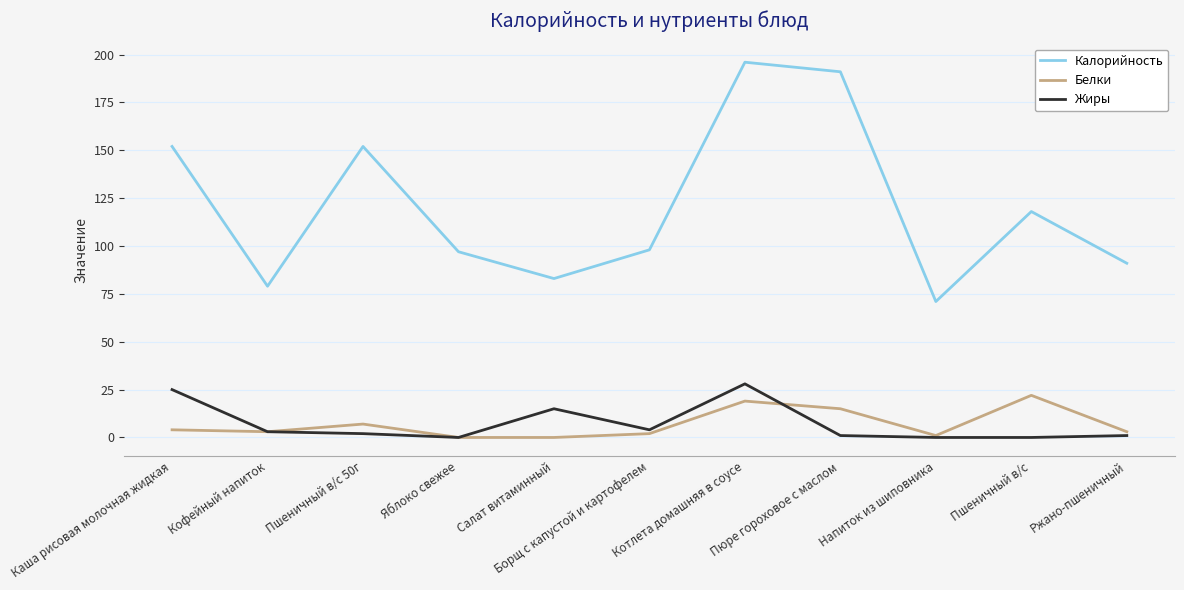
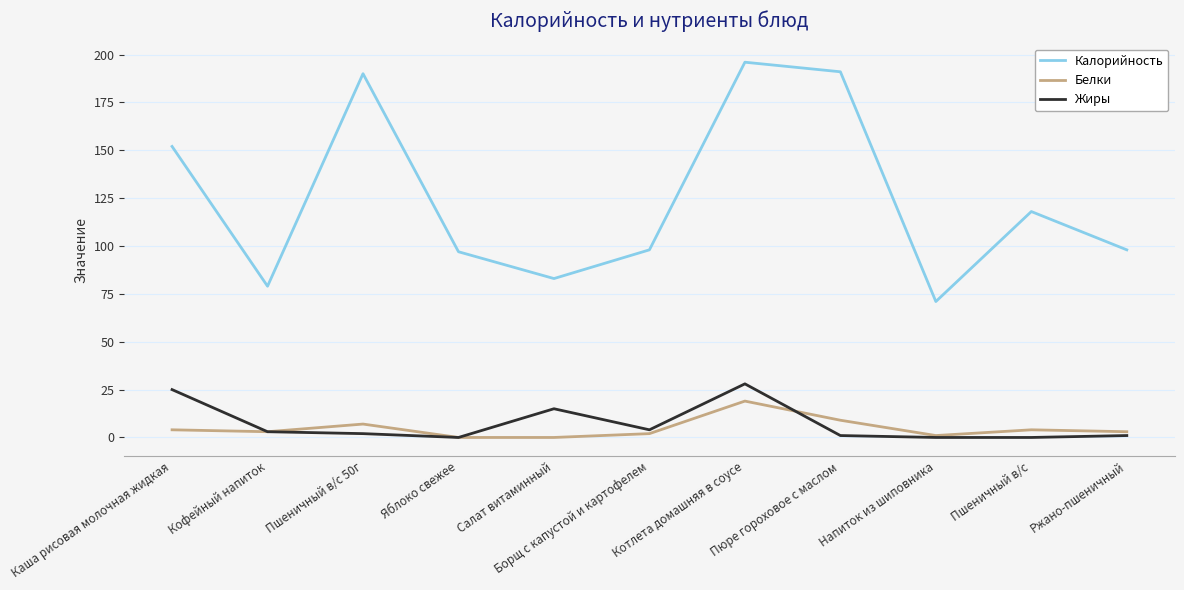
Калорийность, Пшеничный в/с 50г: 152 -> 190
Белки, Пюре гороховое с маслом: 15 -> 9
Белки, Пшеничный в/с: 22 -> 4
Калорийность, Ржано-пшеничный: 91 -> 98
